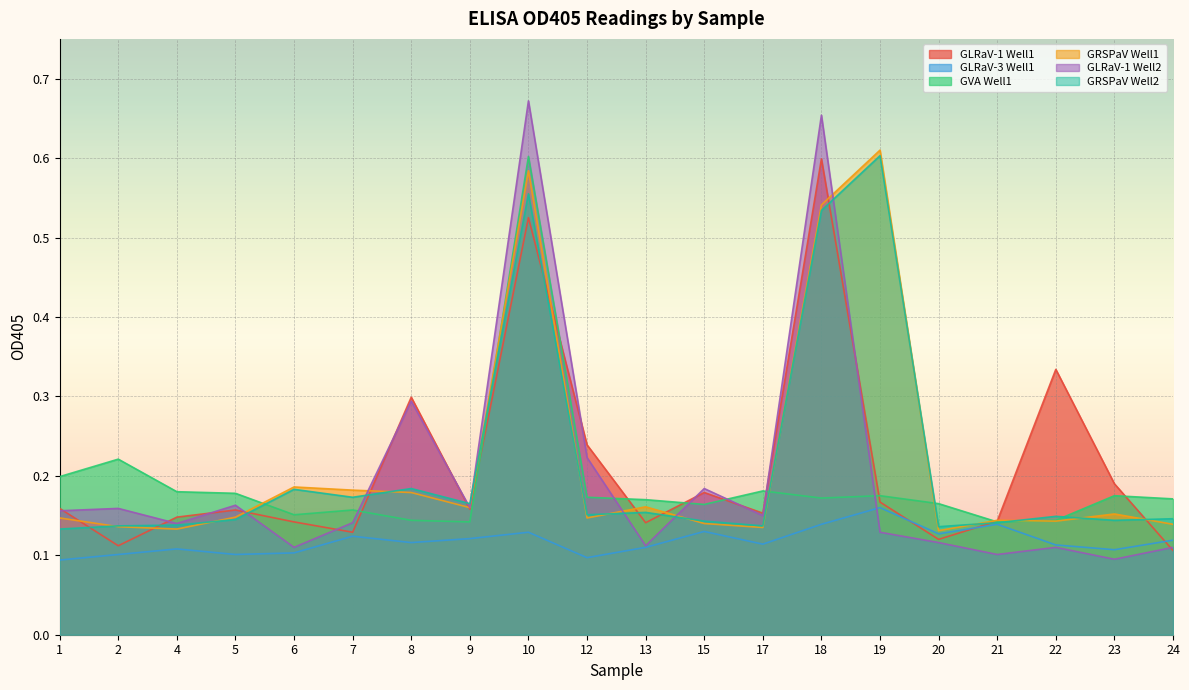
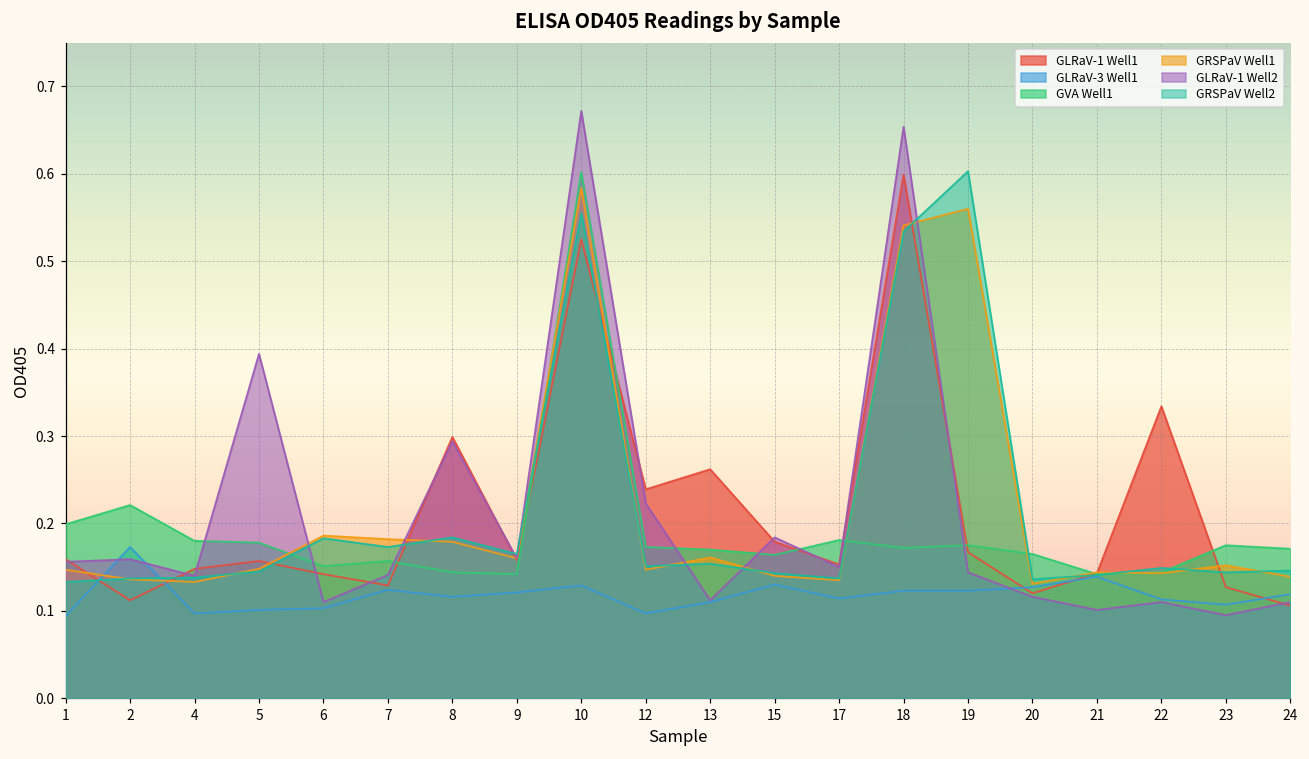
GLRaV-3 Well1, 2: 0.10 -> 0.17
GLRaV-3 Well1, 4: 0.11 -> 0.10
GLRaV-1 Well2, 5: 0.16 -> 0.39
GLRaV-1 Well1, 13: 0.14 -> 0.26
GLRaV-3 Well1, 18: 0.14 -> 0.12
GLRaV-3 Well1, 19: 0.16 -> 0.12
GRSPaV Well1, 19: 0.61 -> 0.56
GLRaV-1 Well2, 19: 0.13 -> 0.14
GLRaV-1 Well1, 23: 0.19 -> 0.13
